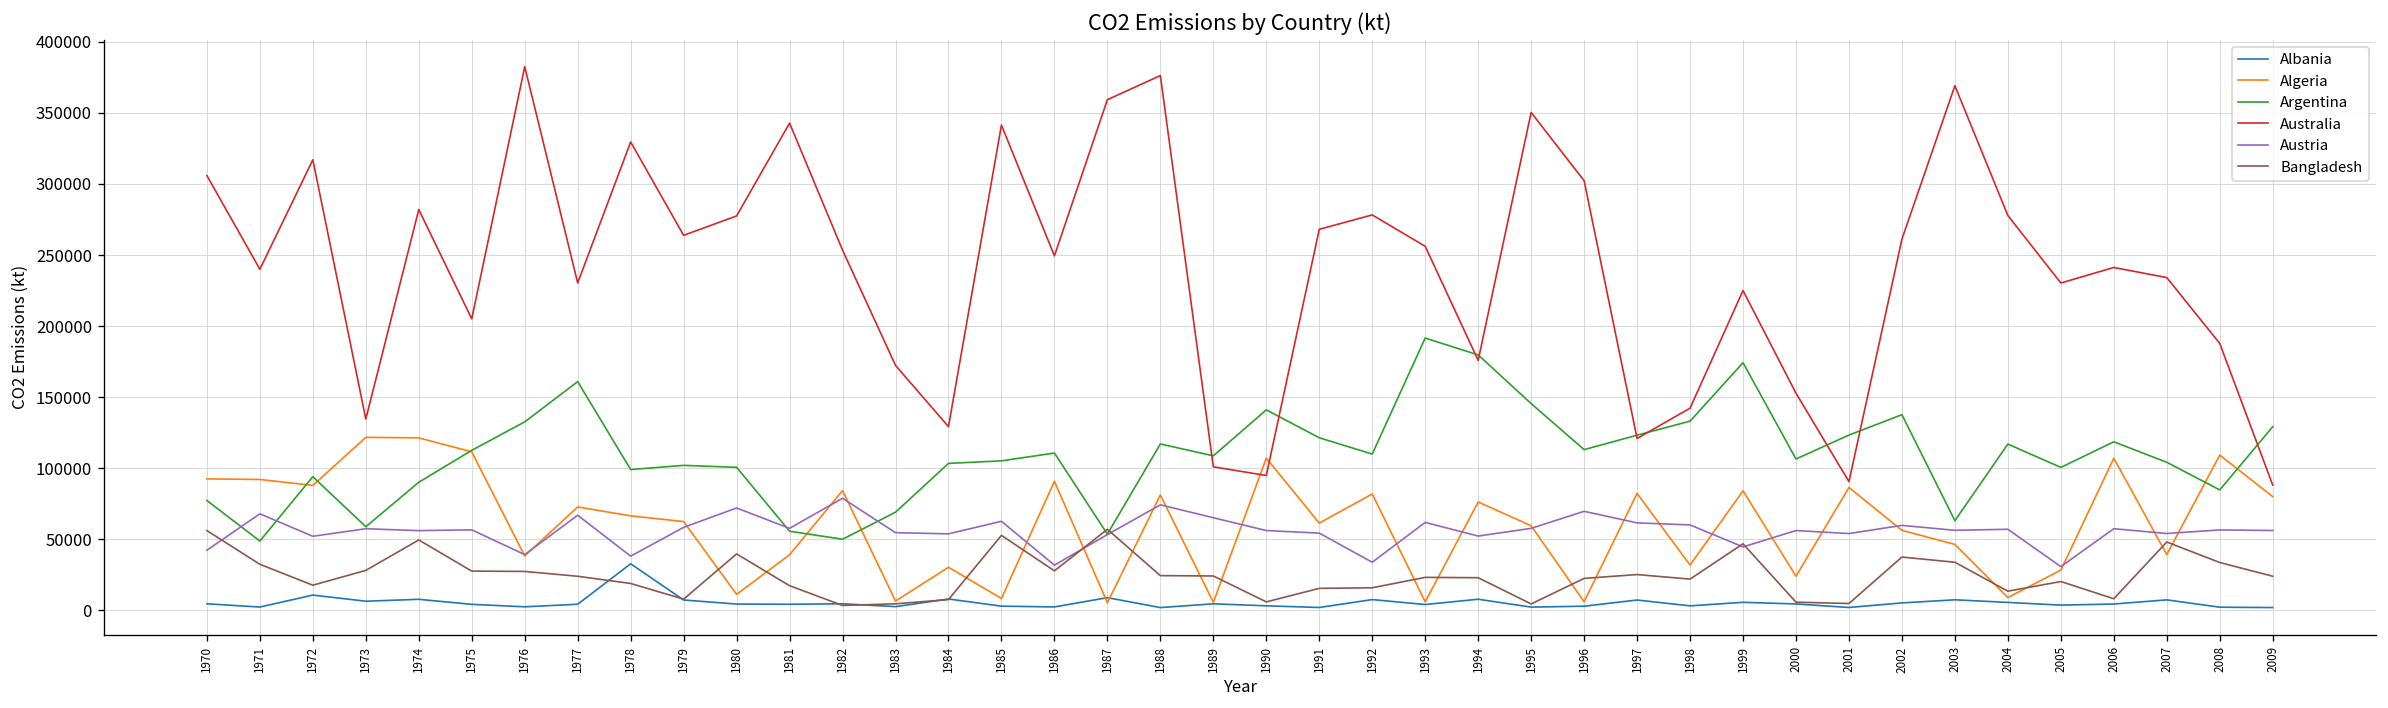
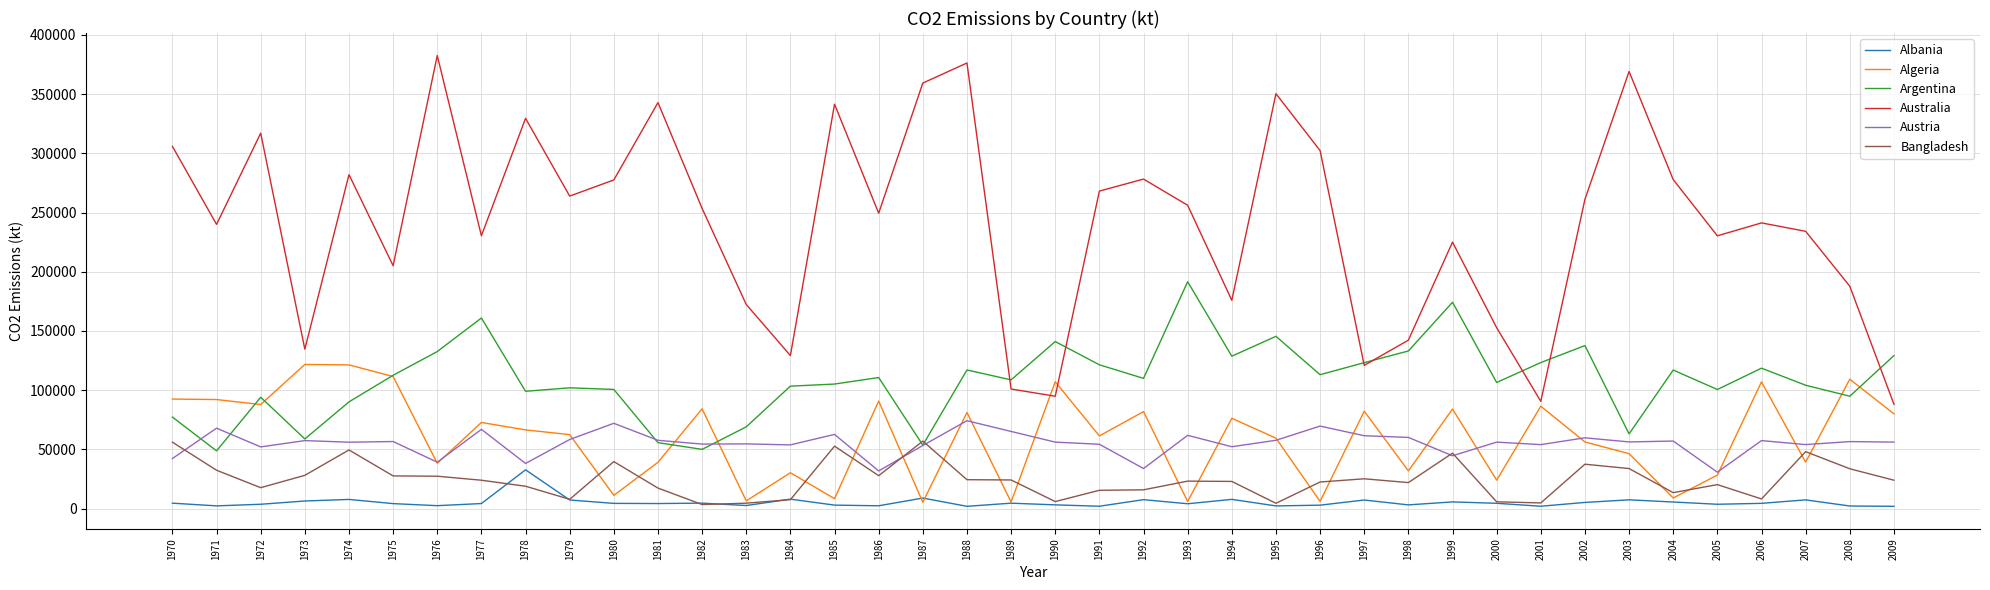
Albania, 1972: 11000 -> 4000
Austria, 1982: 79000 -> 55000
Argentina, 1994: 180000 -> 129000
Argentina, 2008: 85000 -> 95000
